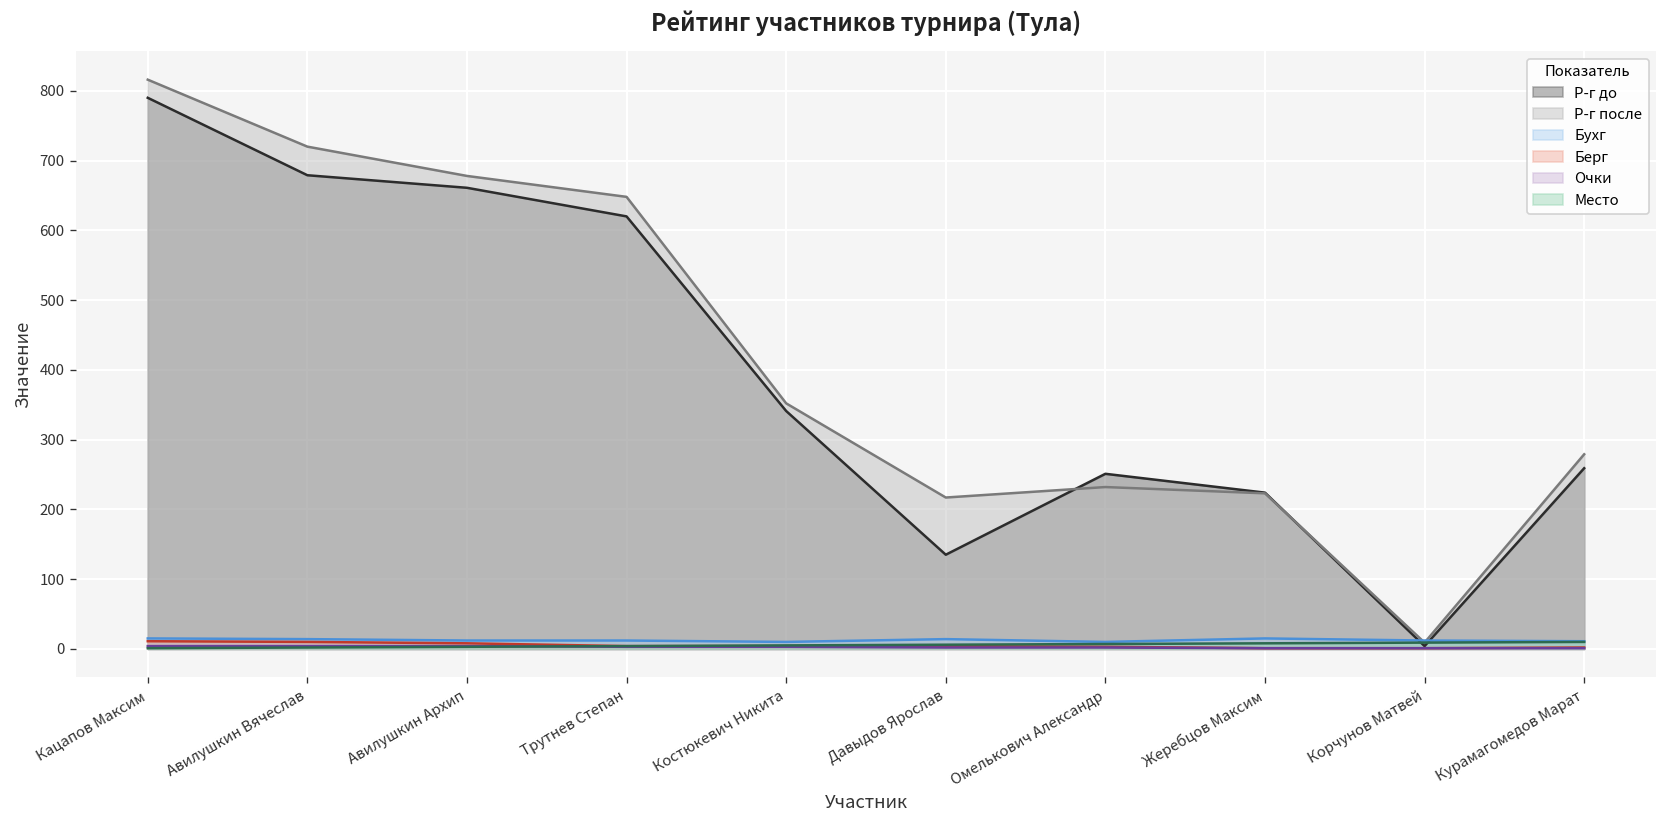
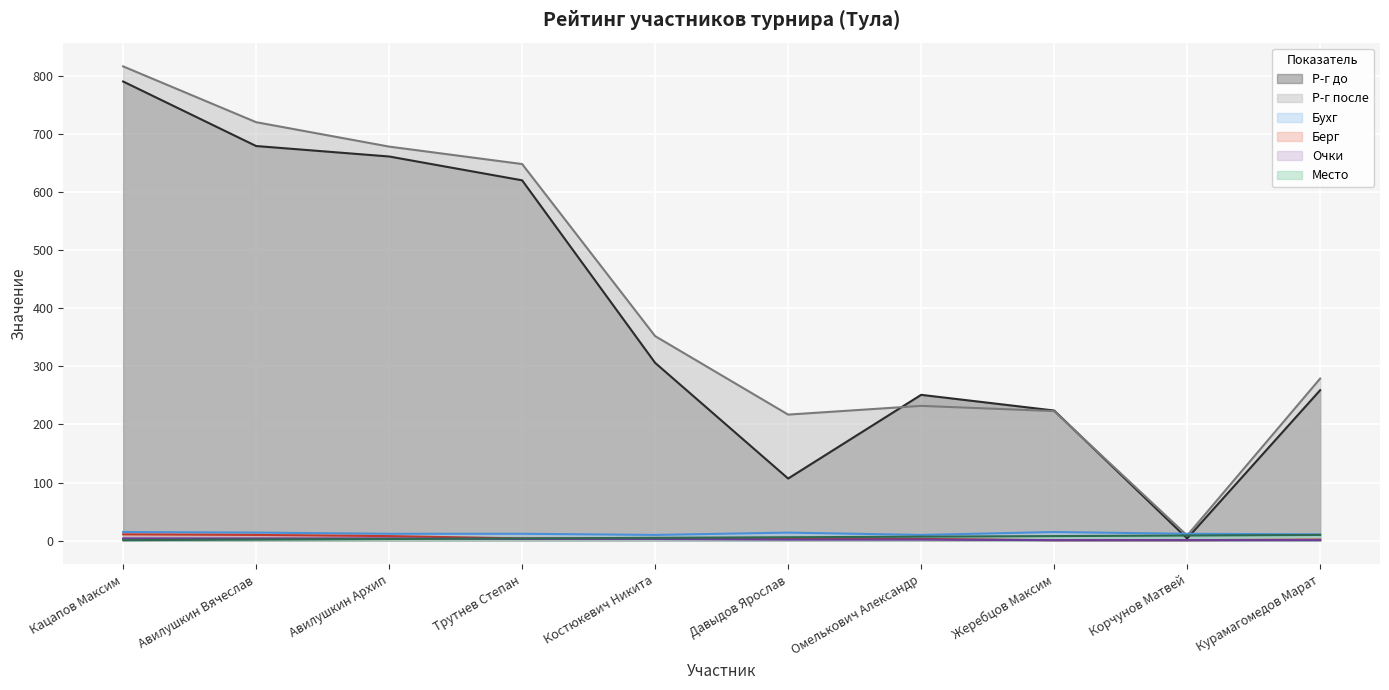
Р-г до, Костюкевич Никита: 340 -> 310
Р-г до, Давыдов Ярослав: 140 -> 110
